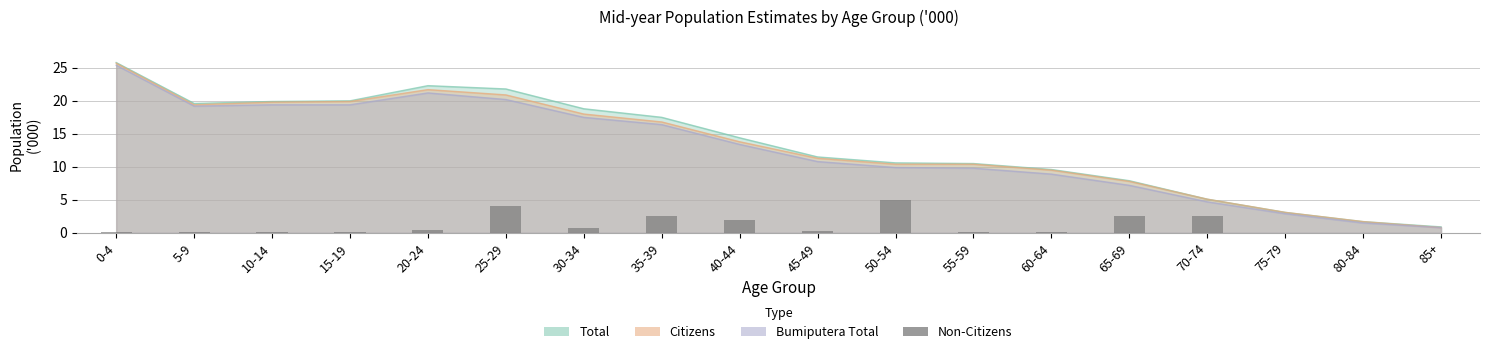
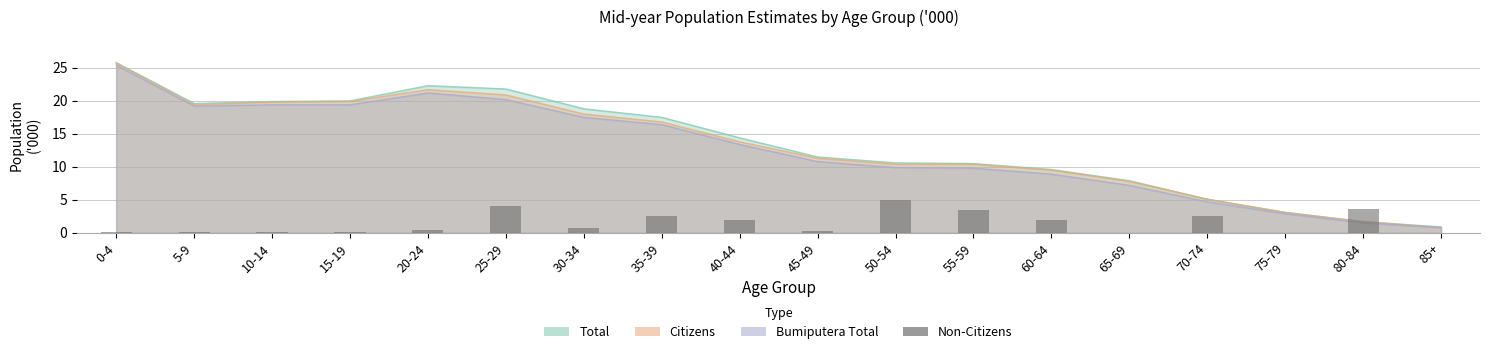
Non-Citizens, 55-59: 0 -> 3
Non-Citizens, 60-64: 0 -> 2
Non-Citizens, 65-69: 3 -> 0
Non-Citizens, 80-84: 0 -> 4
